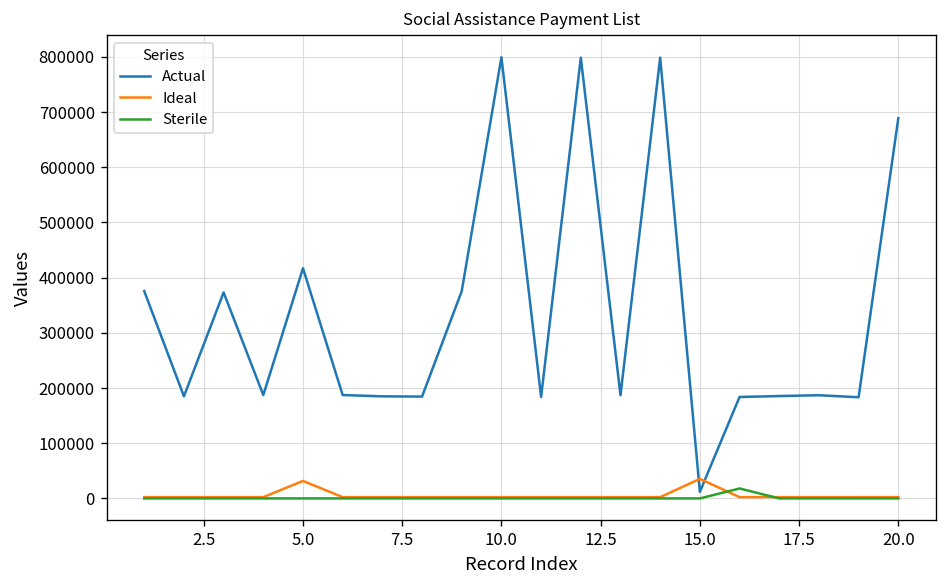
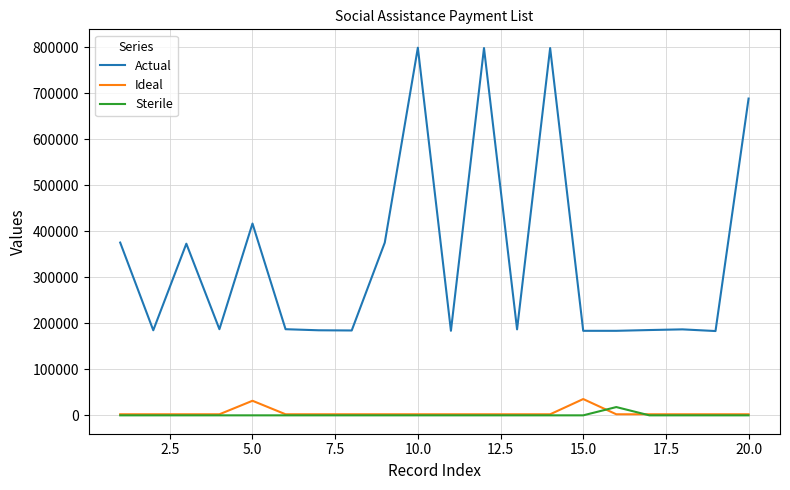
Actual, 15.0: 10000 -> 180000
